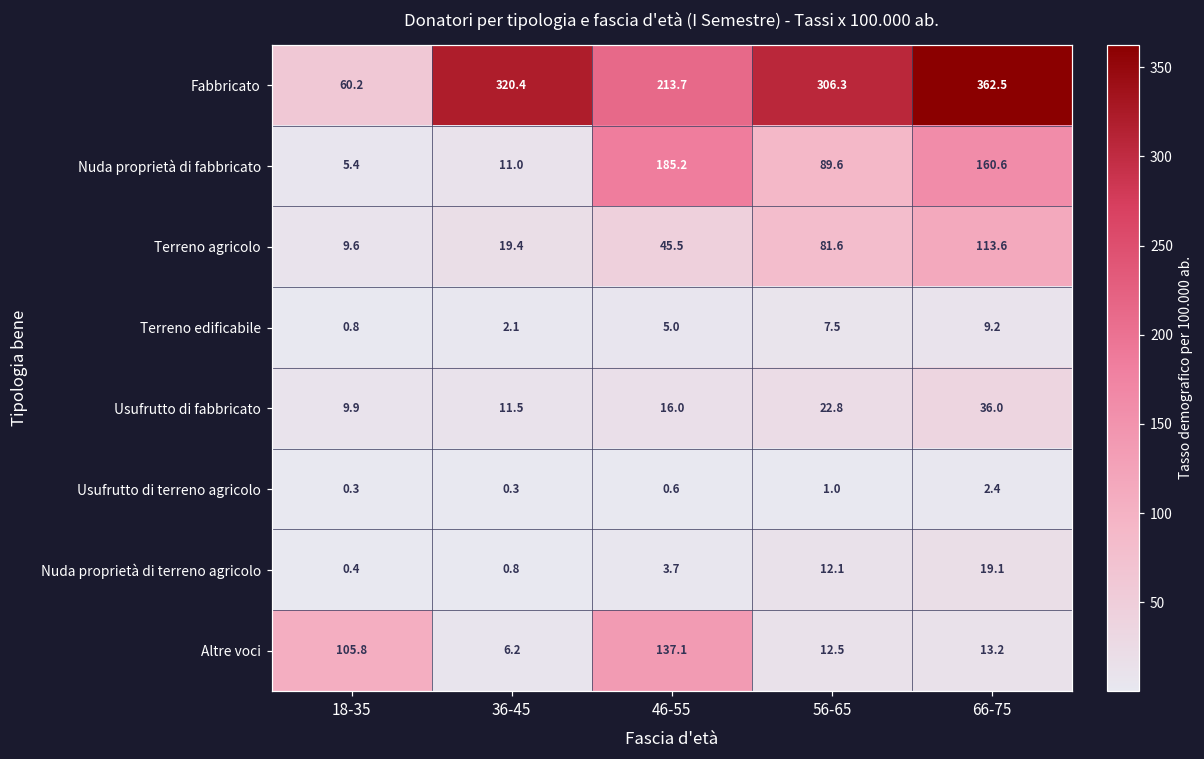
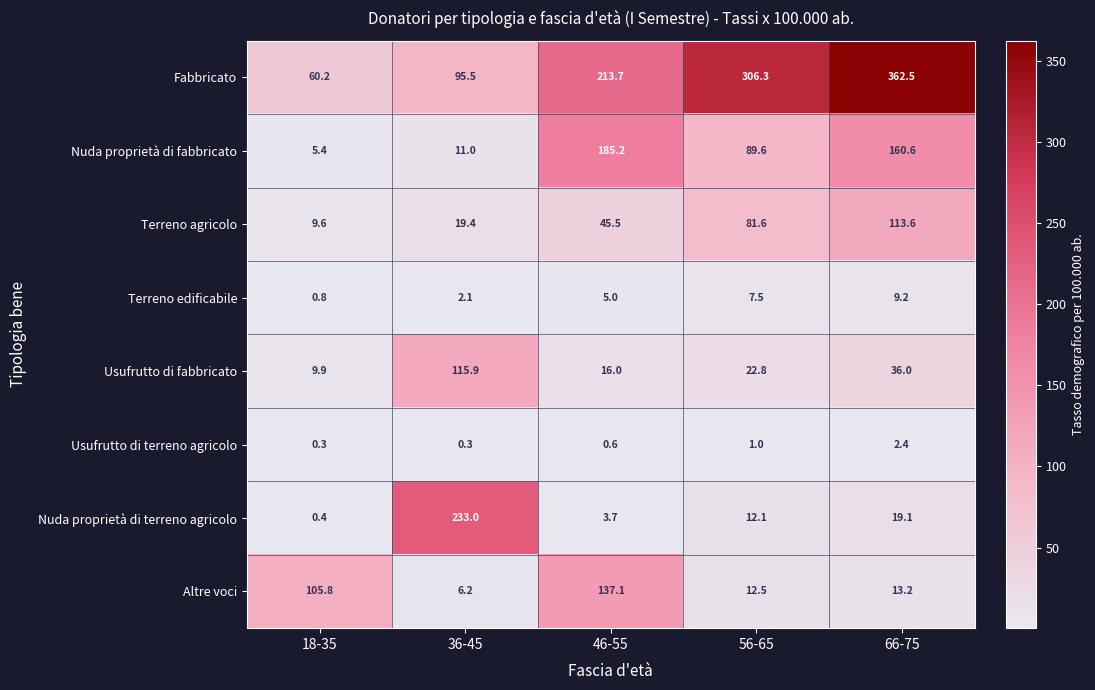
Fabbricato, 36-45: 320.4 -> 95.5
Usufrutto di fabbricato, 36-45: 11.5 -> 115.9
Nuda proprietà di terreno agricolo, 36-45: 0.8 -> 233.0
